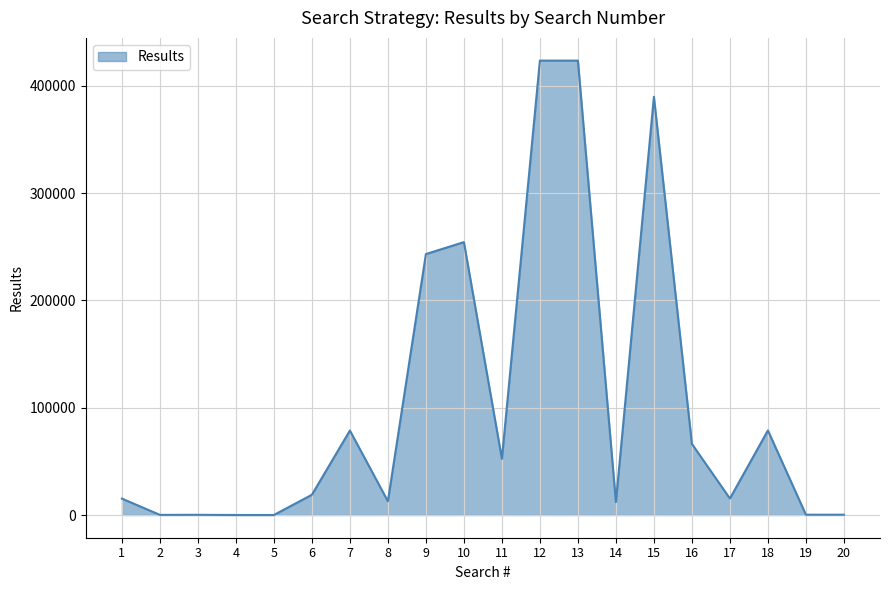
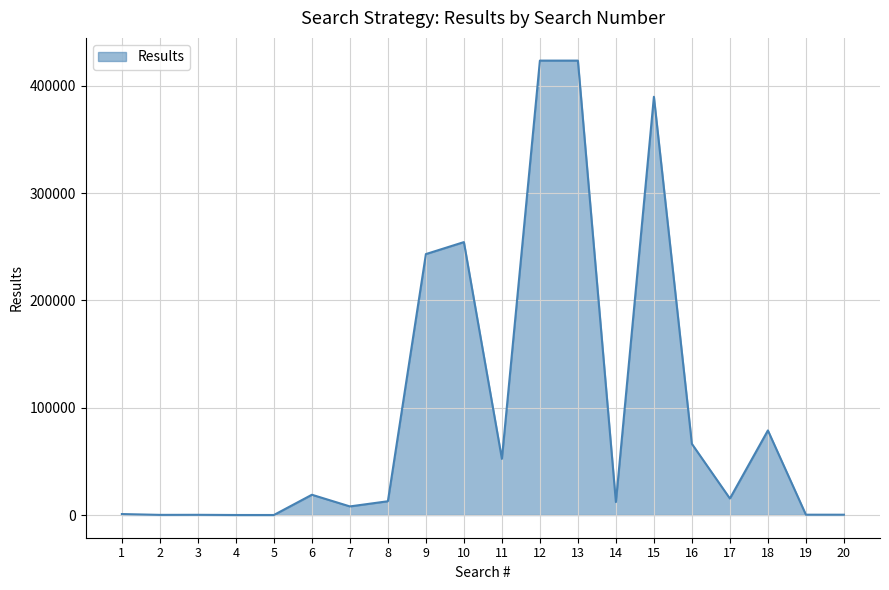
1: 15000 -> 1000
7: 79000 -> 8000
